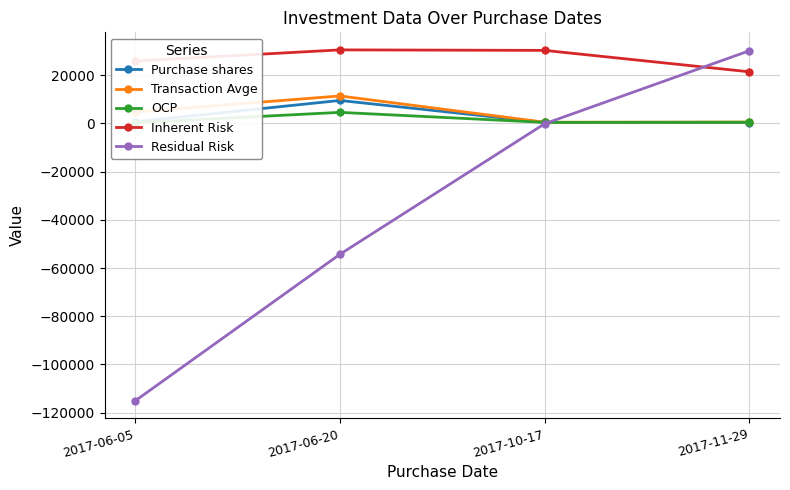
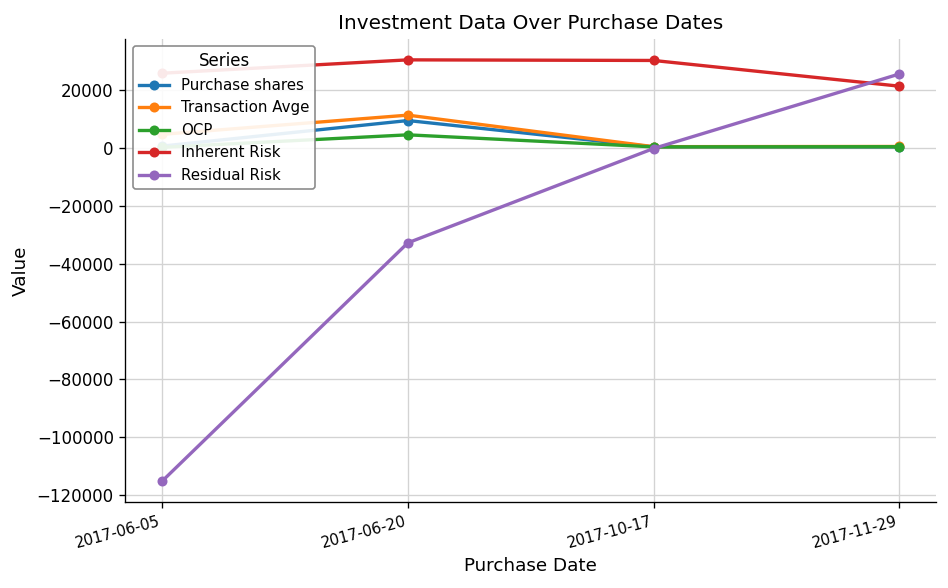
Residual Risk, 2017-06-20: -54000 -> -33000
Residual Risk, 2017-11-29: 30000 -> 26000
